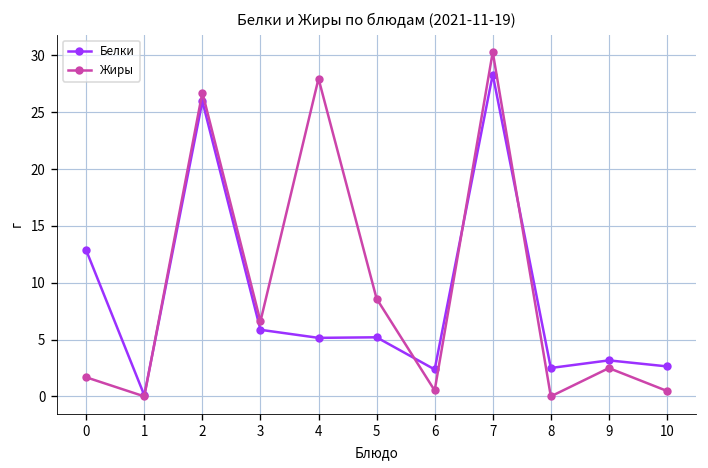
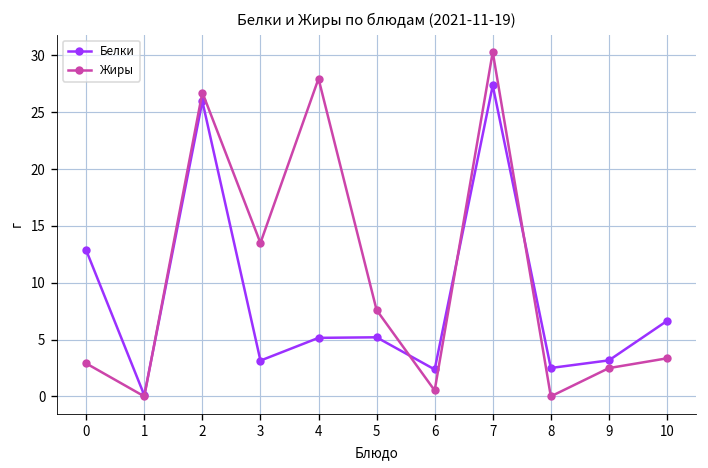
Жиры, 0: 2 -> 3
Белки, 3: 6 -> 3
Жиры, 3: 7 -> 14
Жиры, 5: 9 -> 8
Белки, 7: 28 -> 27
Белки, 10: 3 -> 7
Жиры, 10: 0 -> 3
